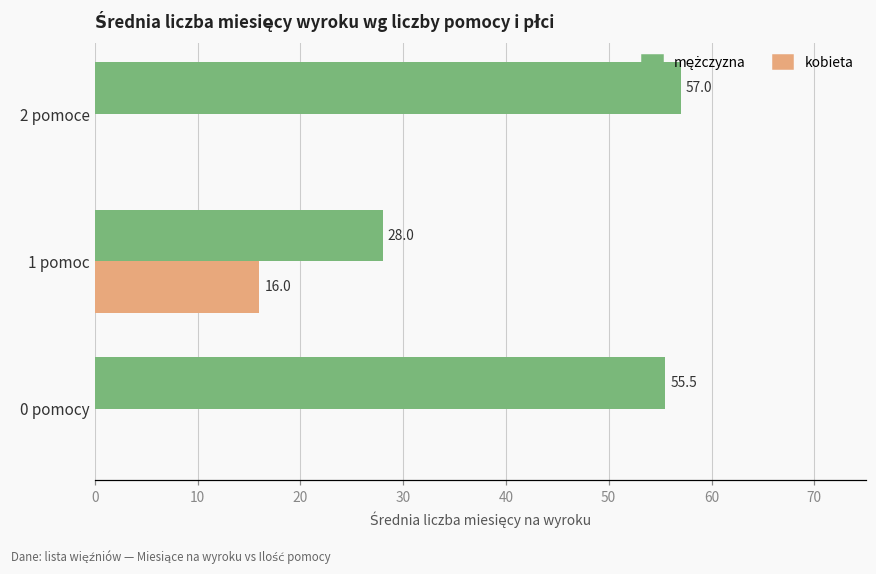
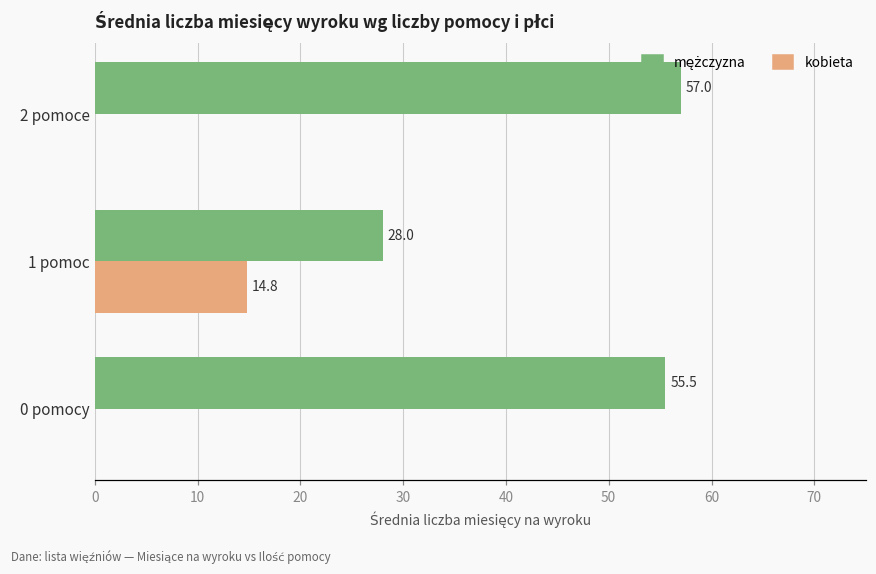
kobieta, 1 pomoc: 16.0 -> 14.8
